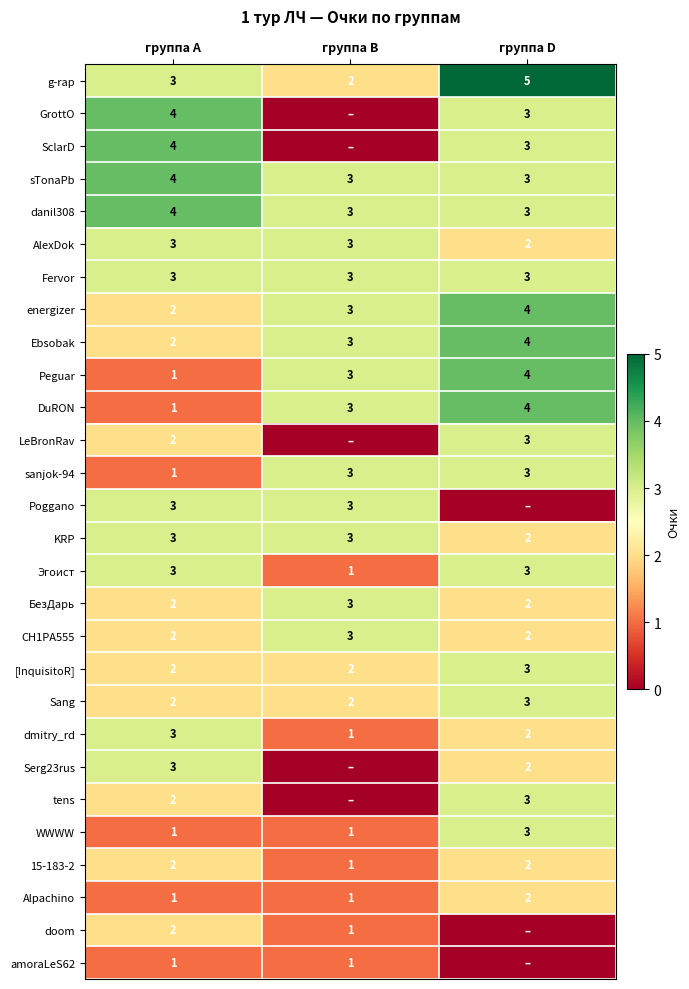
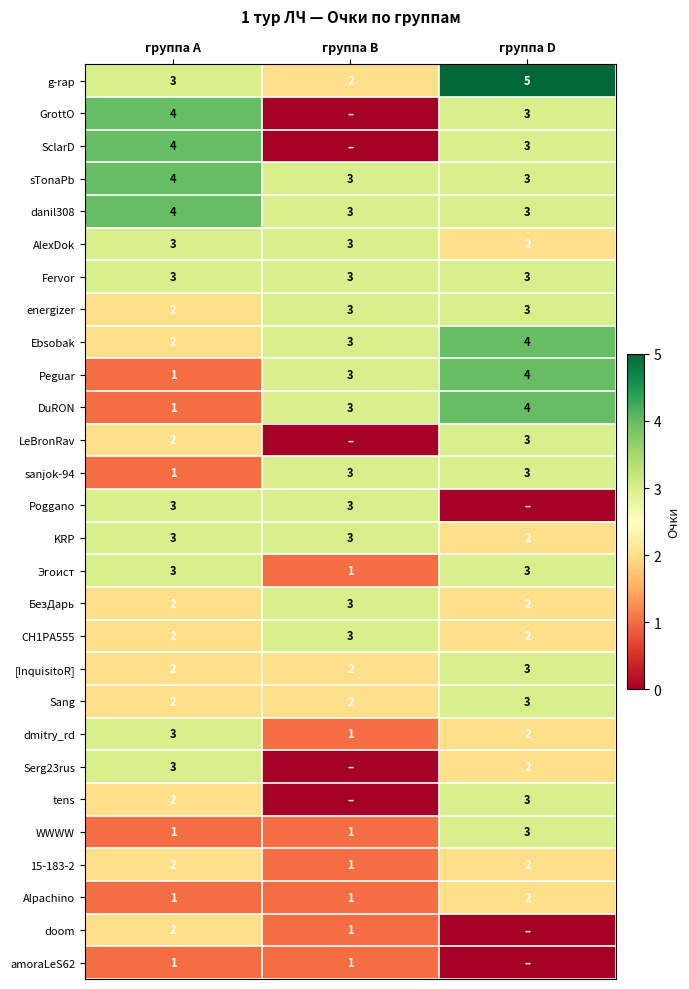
energizer, группа D: 4 -> 3
